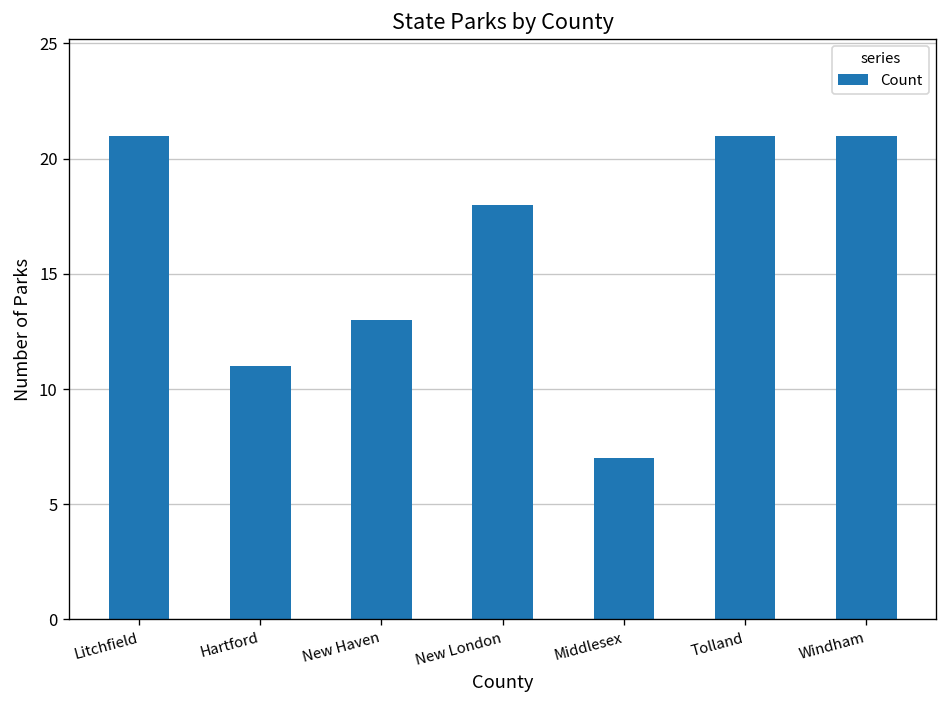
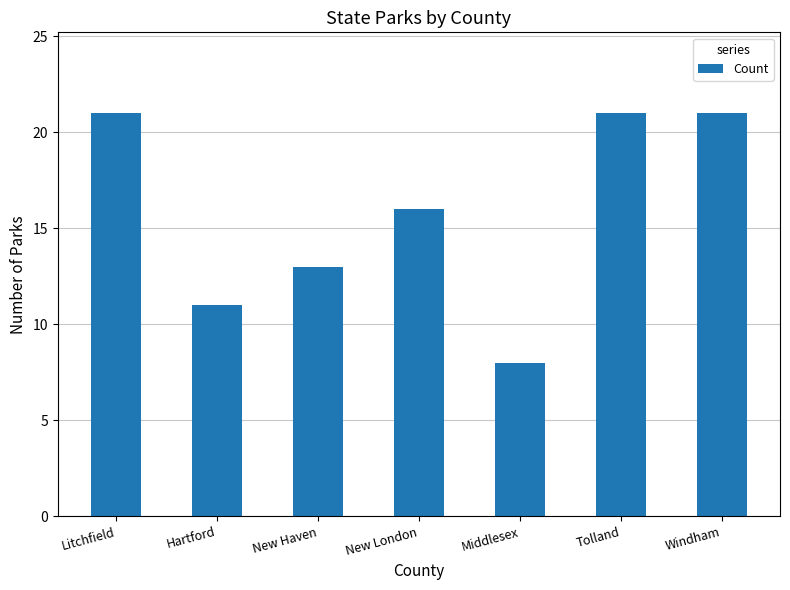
New London: 18 -> 16
Middlesex: 7 -> 8
